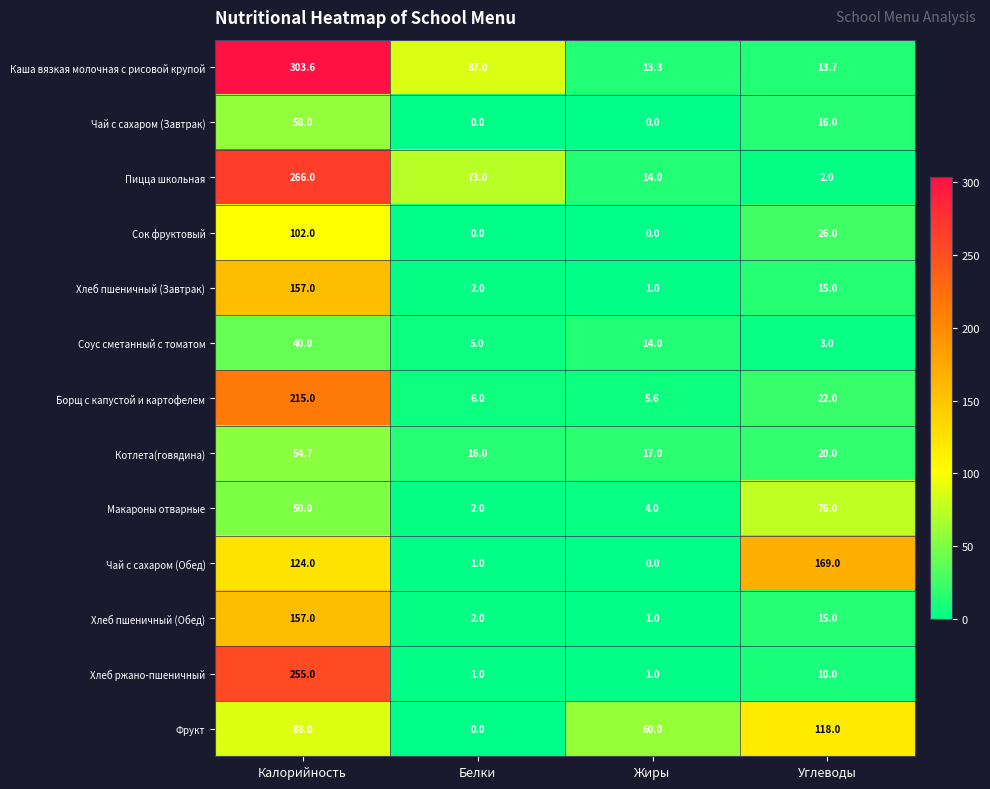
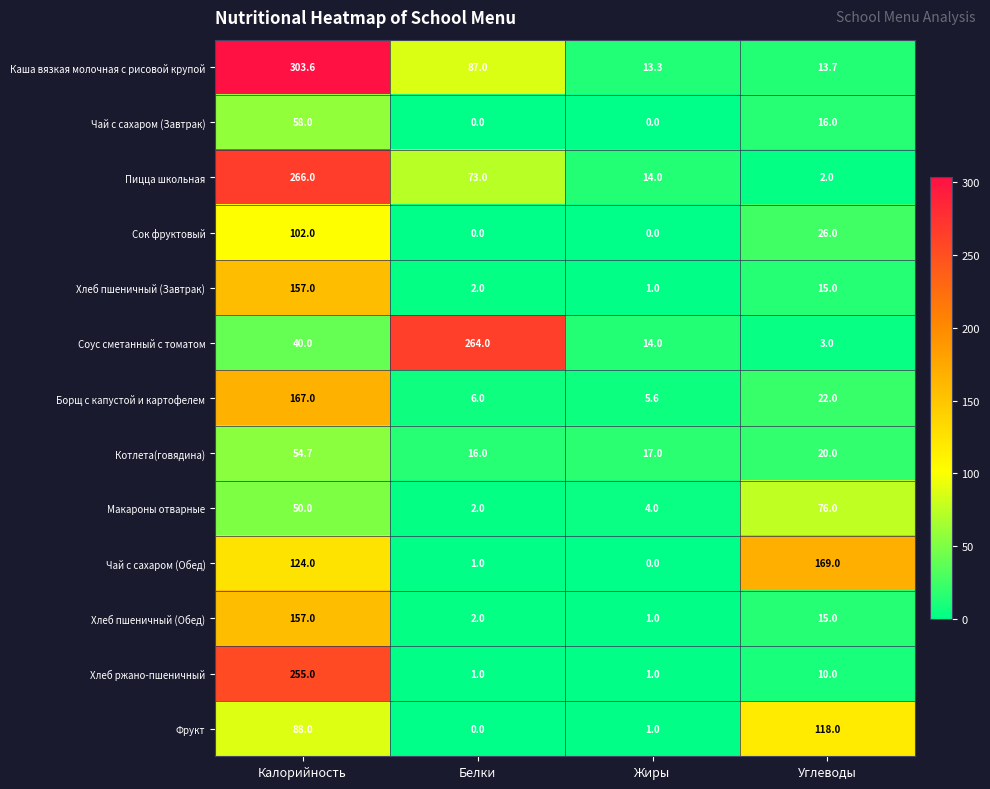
Соус сметанный с томатом, Белки: 5.0 -> 264.0
Борщ с капустой и картофелем, Калорийность: 215.0 -> 167.0
Фрукт, Жиры: 60.0 -> 1.0
